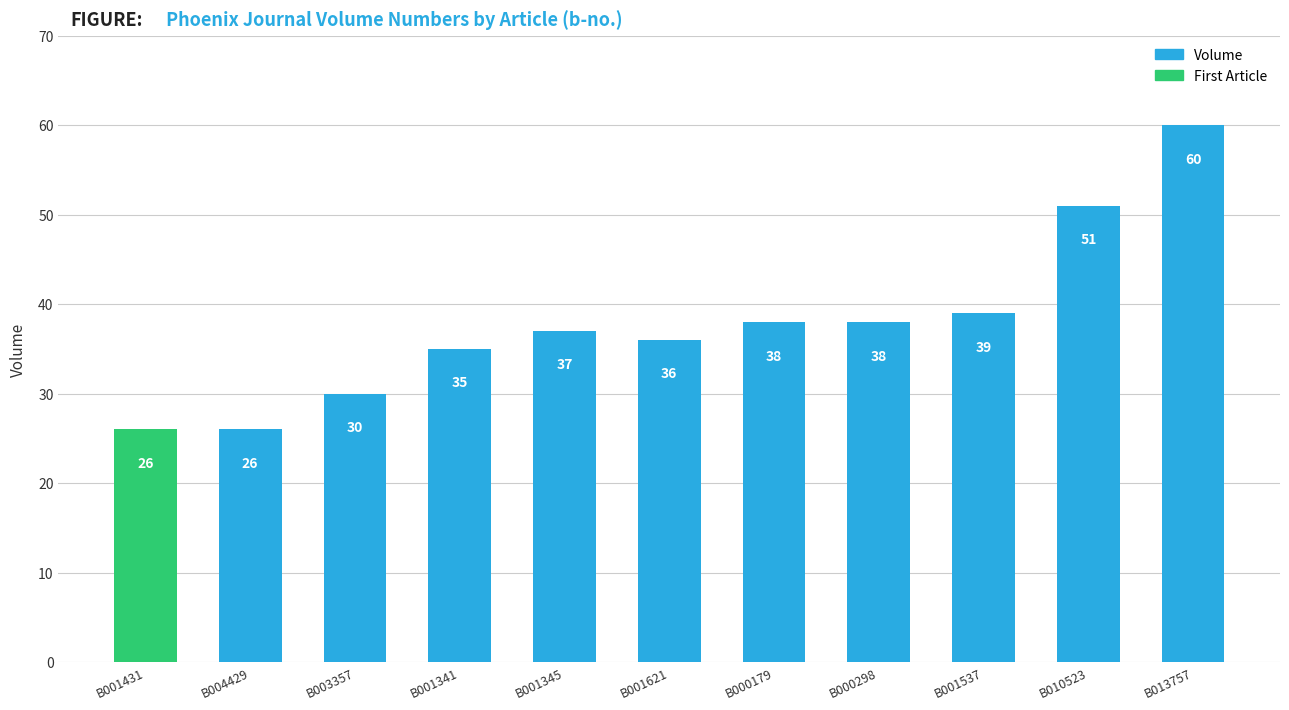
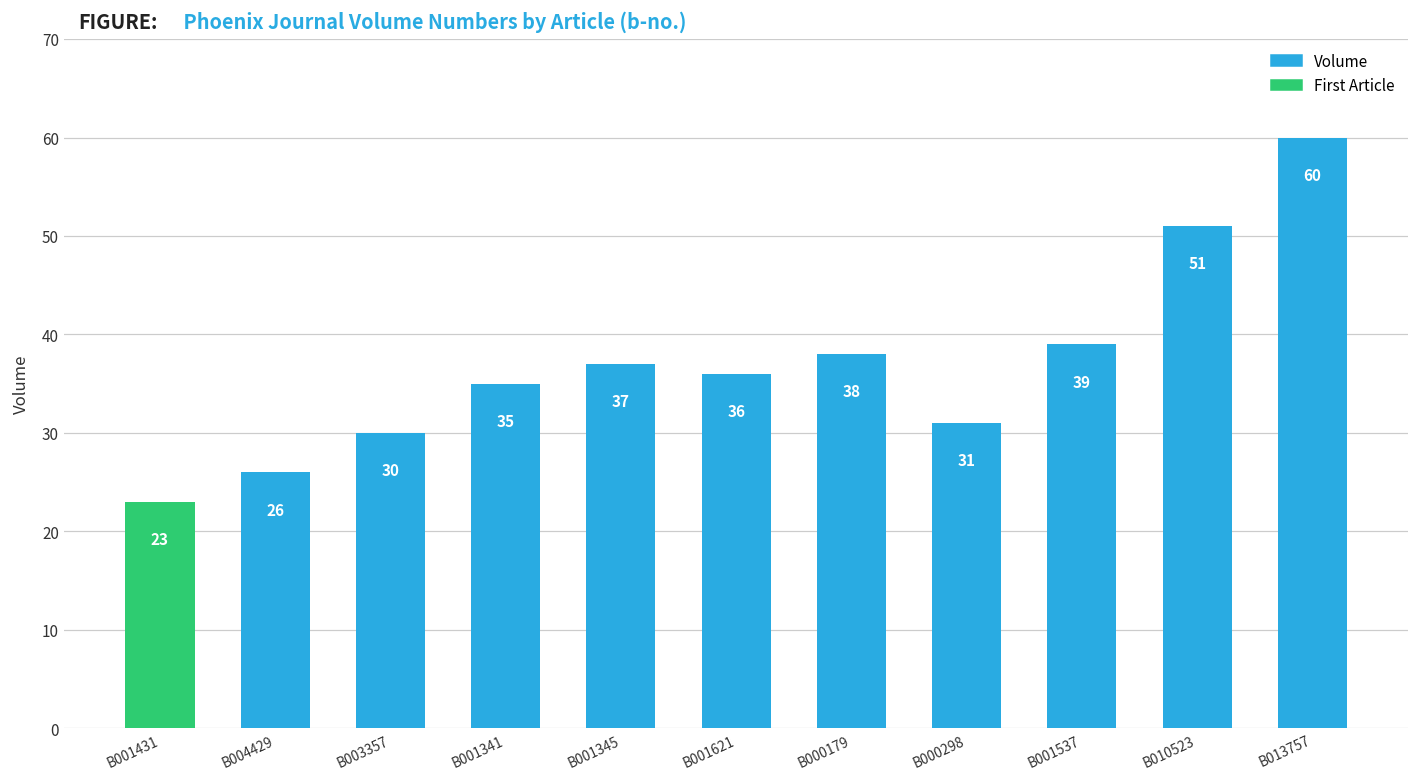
B001431: 26 -> 23
B000298: 38 -> 31
